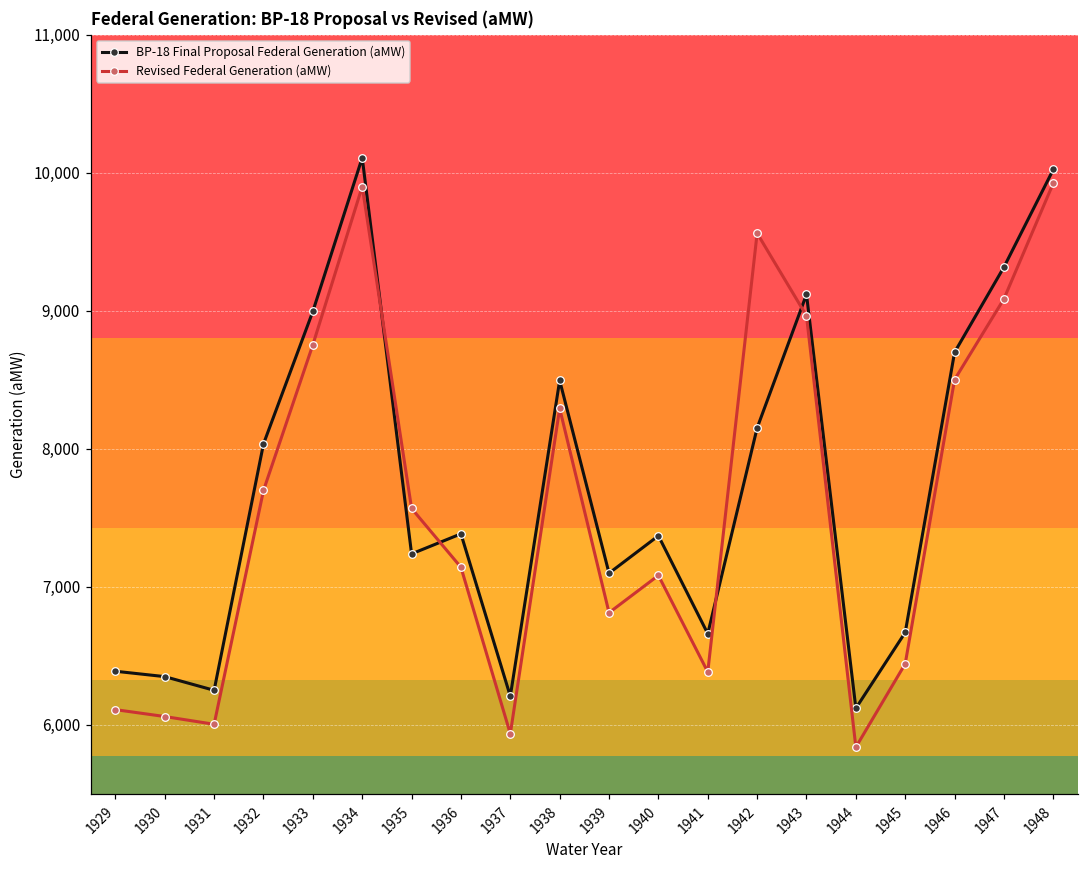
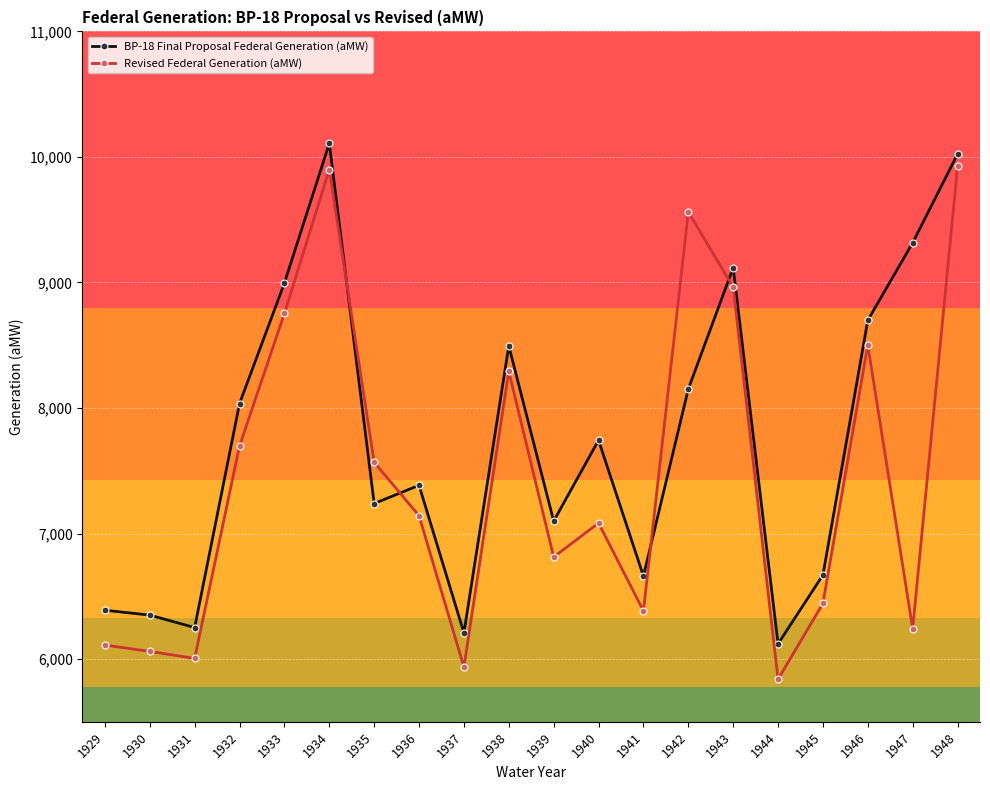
BP-18 Final Proposal Federal Generation (aMW), 1940: 7,370 -> 7,740
Revised Federal Generation (aMW), 1947: 9,090 -> 6,240
